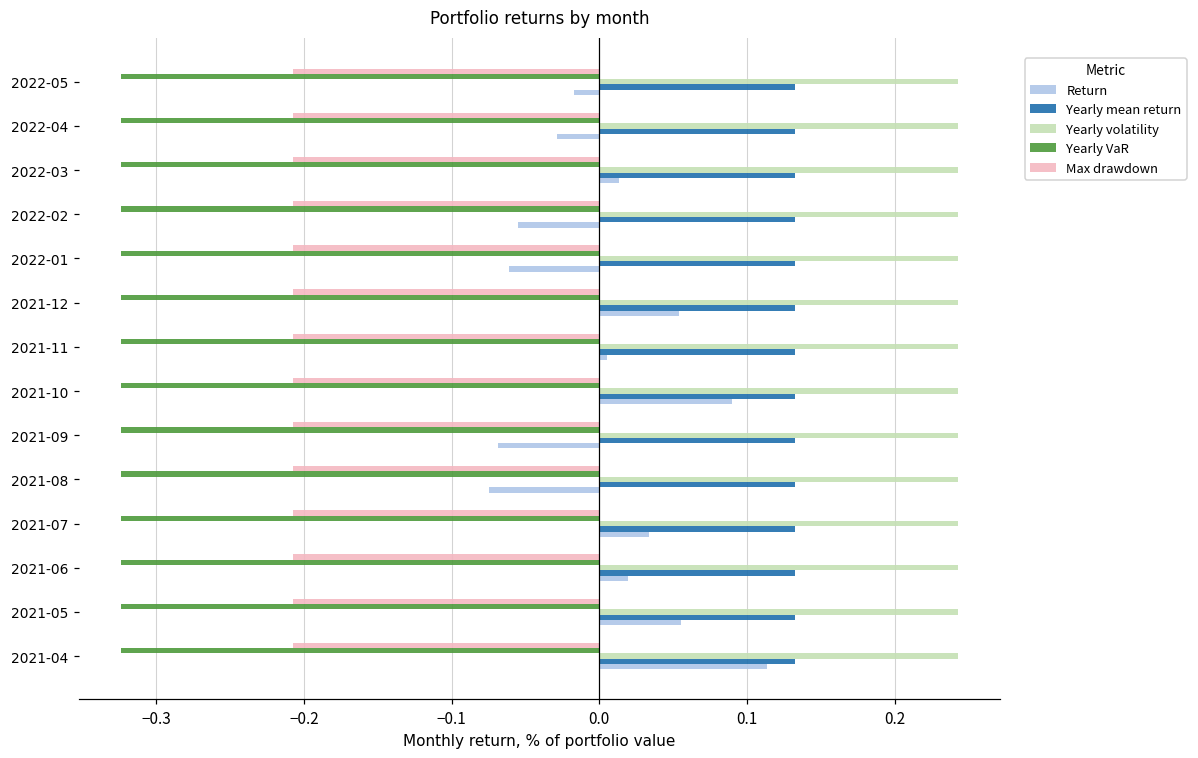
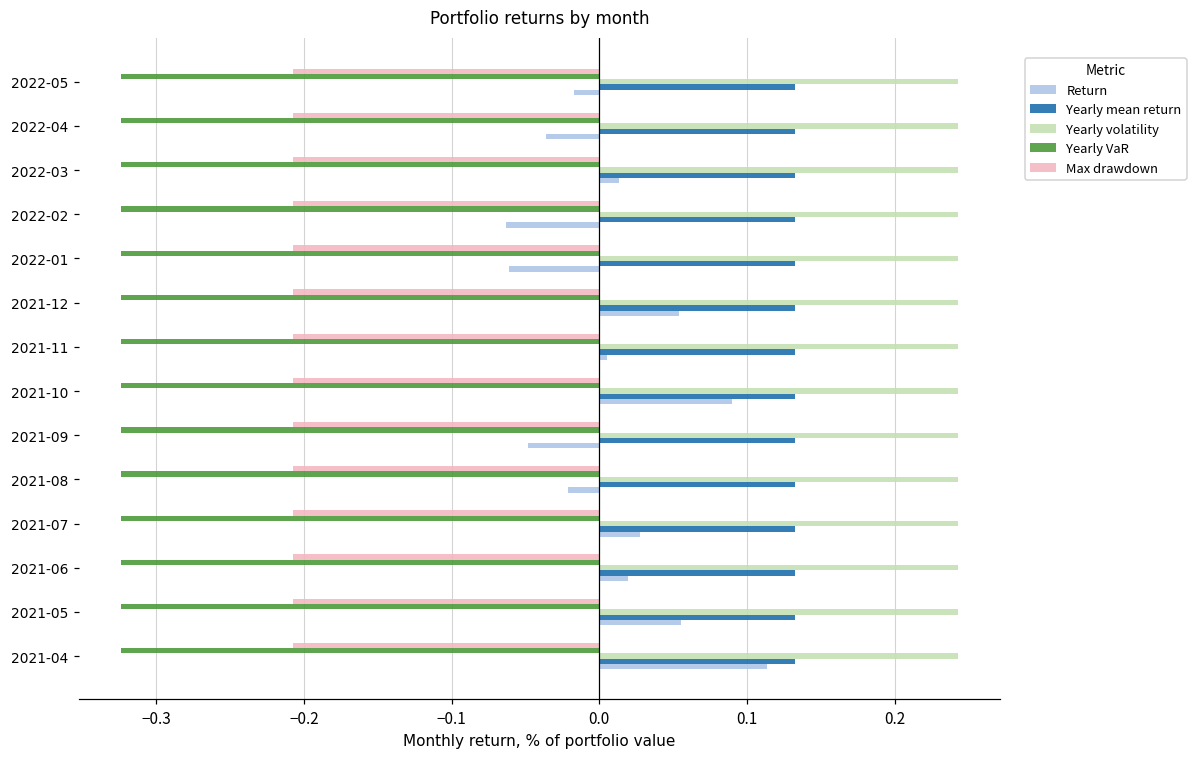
Return, 2022-04: -0.028 -> -0.036
Return, 2022-02: -0.055 -> -0.063
Return, 2021-09: -0.069 -> -0.048
Return, 2021-08: -0.075 -> -0.021
Return, 2021-07: 0.034 -> 0.028
